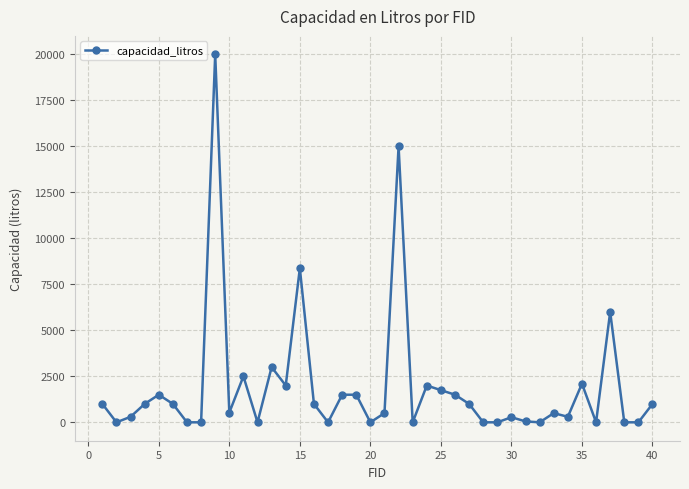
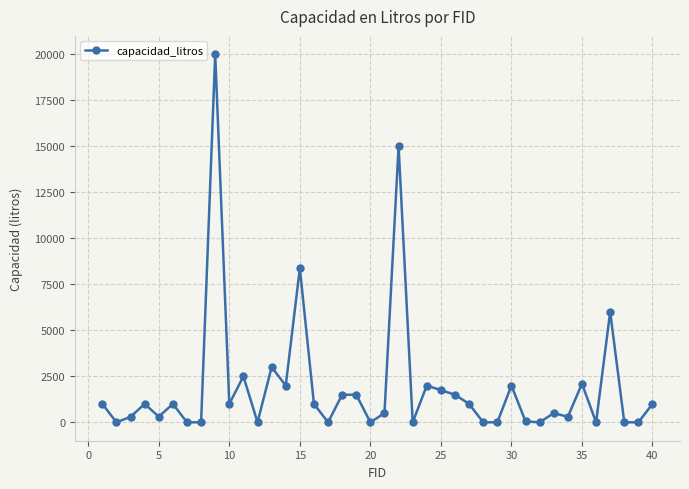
5: 1500 -> 300
10: 500 -> 1000
30: 300 -> 2000
